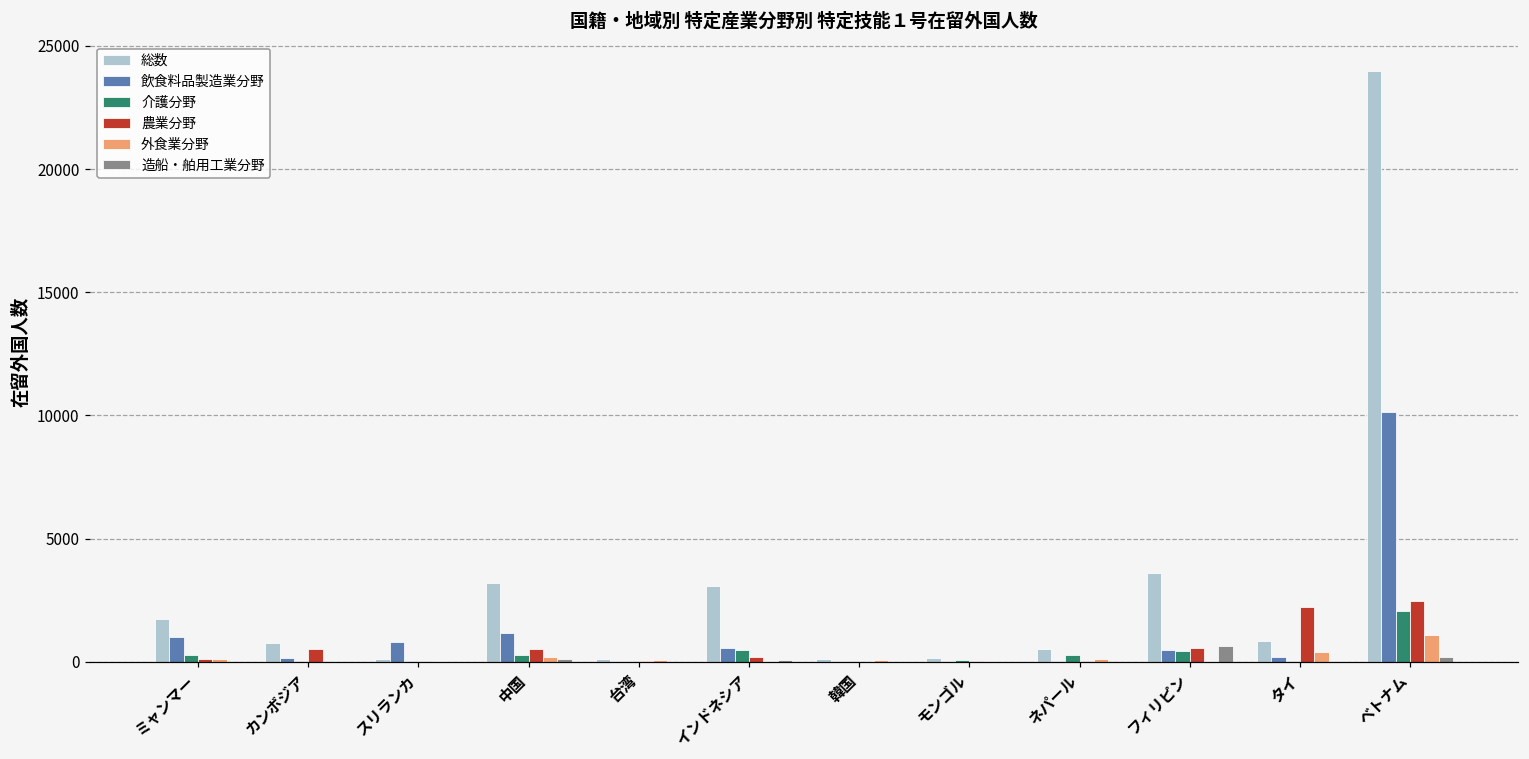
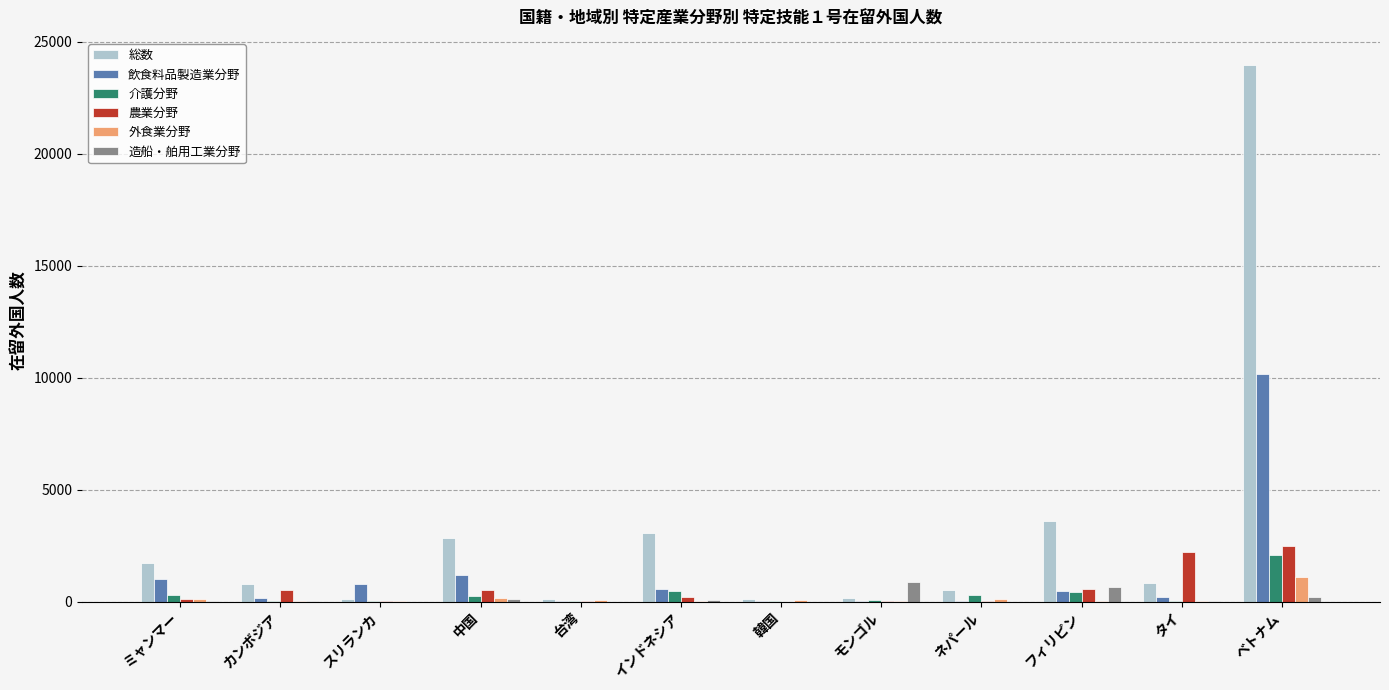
総数, 中国: 3200 -> 2800
造船・舶用工業分野, モンゴル: 0 -> 900
外食業分野, タイ: 400 -> 0
